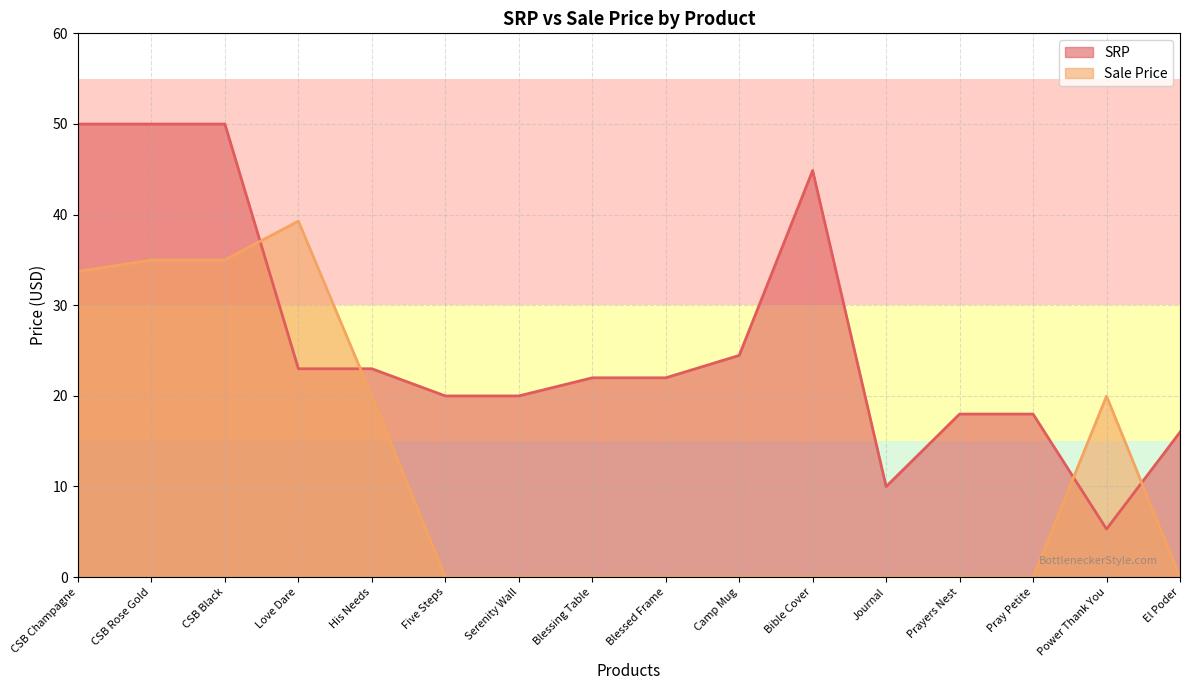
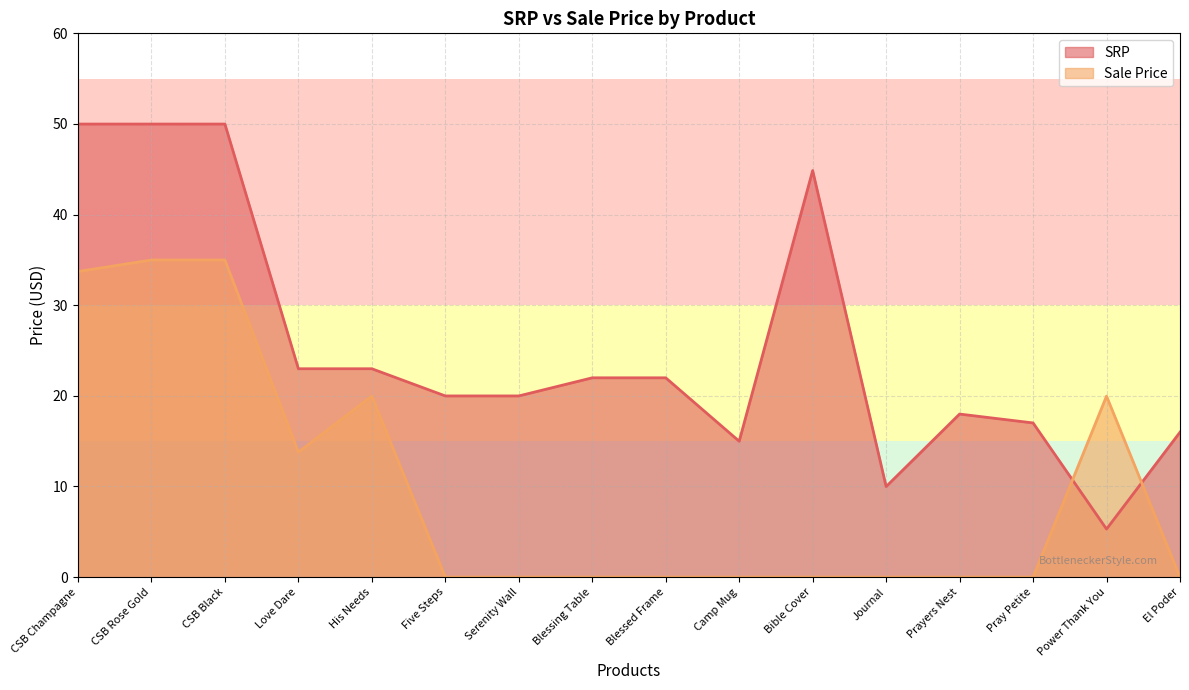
Sale Price, Love Dare: 39 -> 14
SRP, Camp Mug: 24 -> 15
SRP, Pray Petite: 18 -> 17
